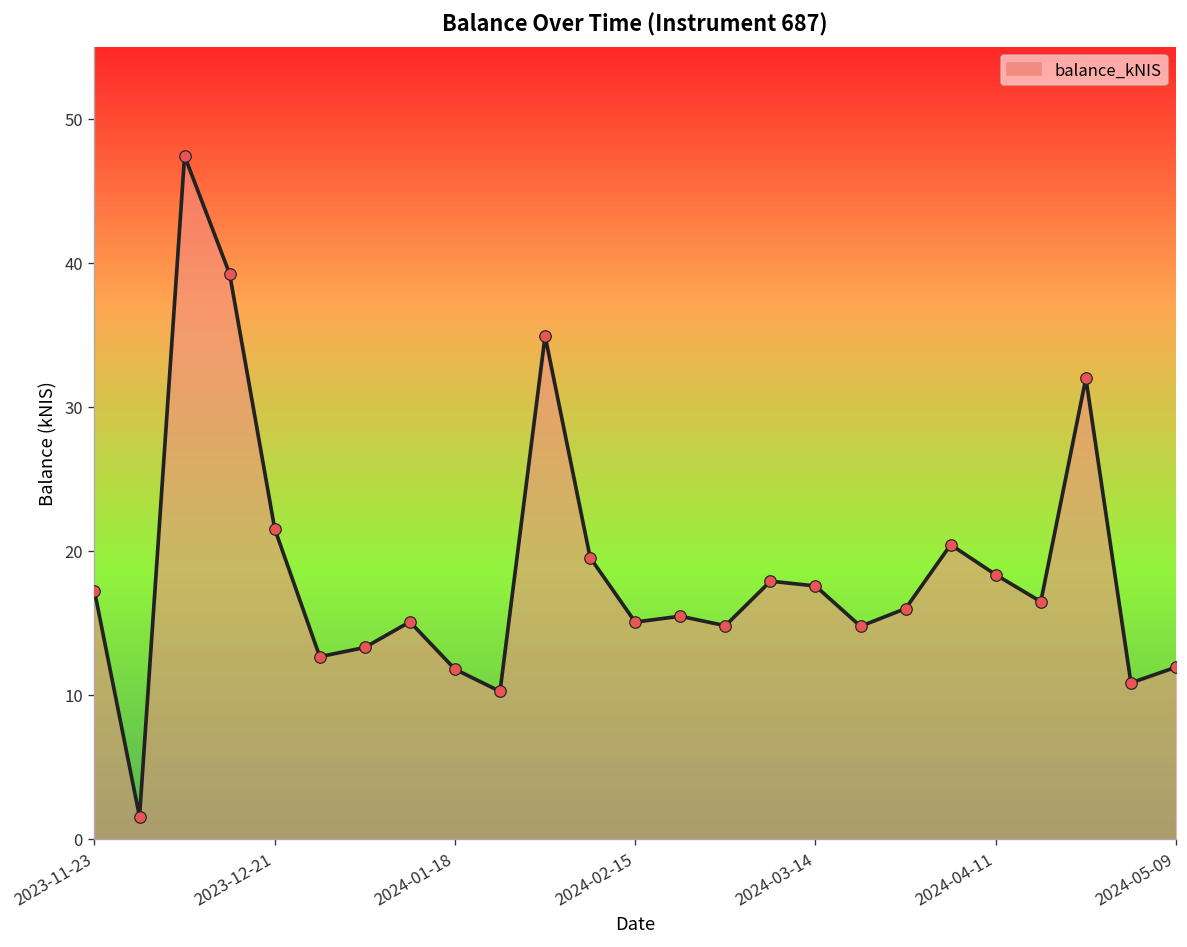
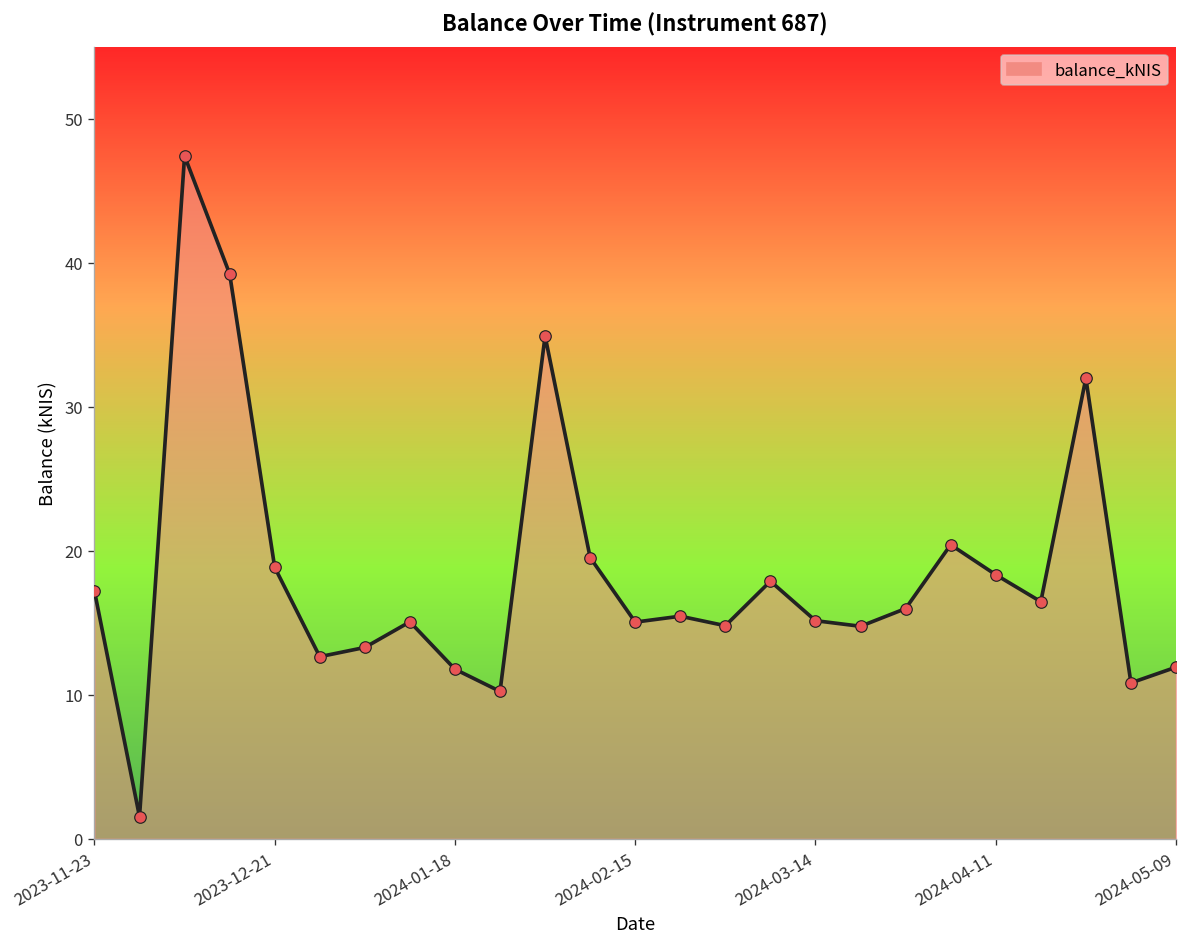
2023-12-21: 21.5 -> 18.9
2024-03-14: 17.6 -> 15.2
